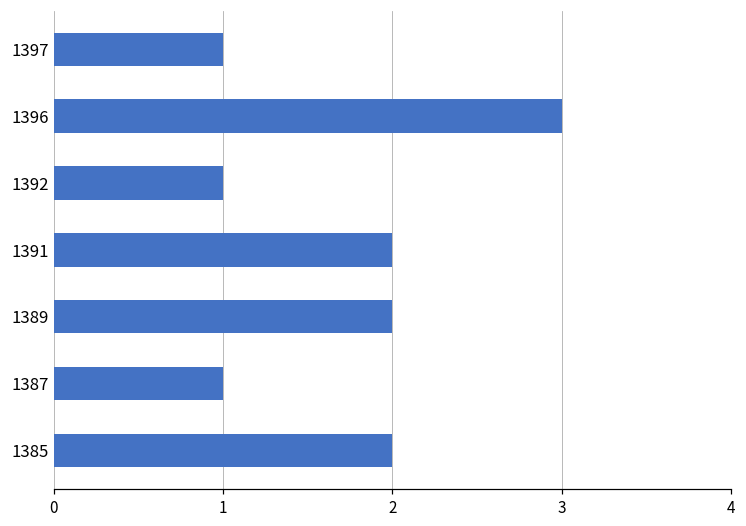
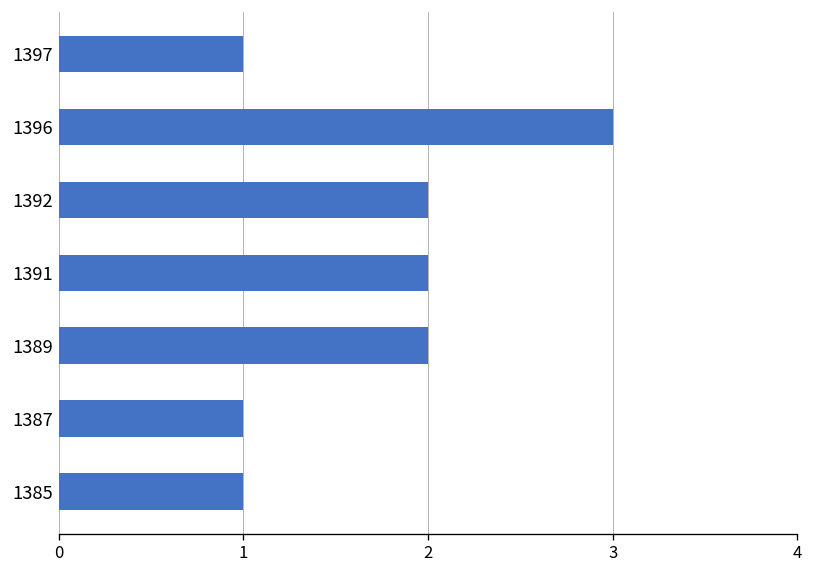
1392: 1 -> 2
1385: 2 -> 1
